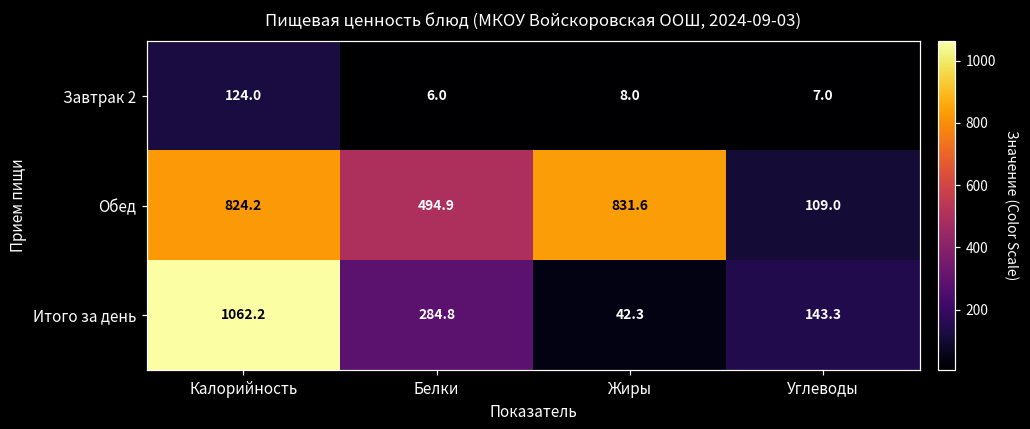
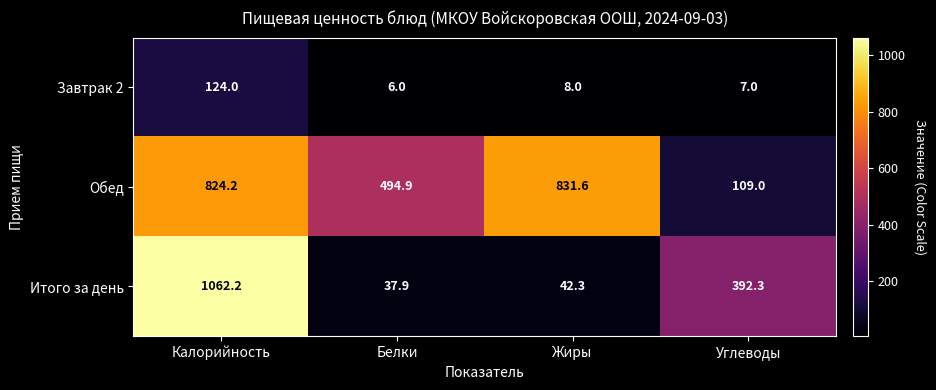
Итого за день, Белки: 284.8 -> 37.9
Итого за день, Углеводы: 143.3 -> 392.3
